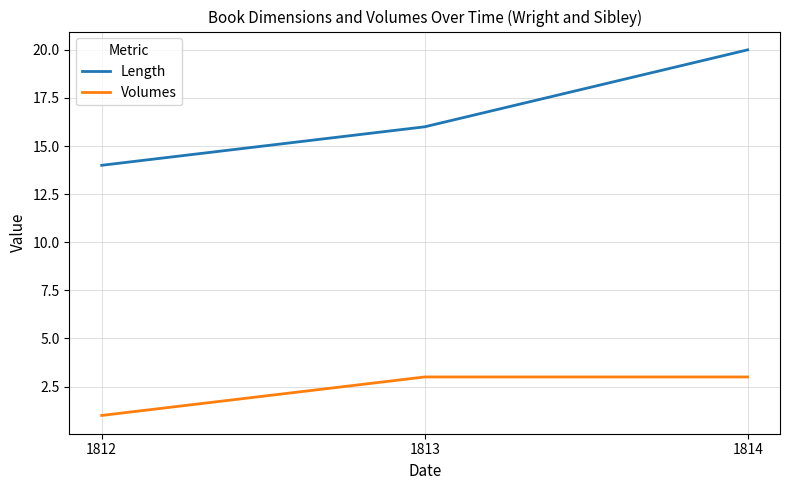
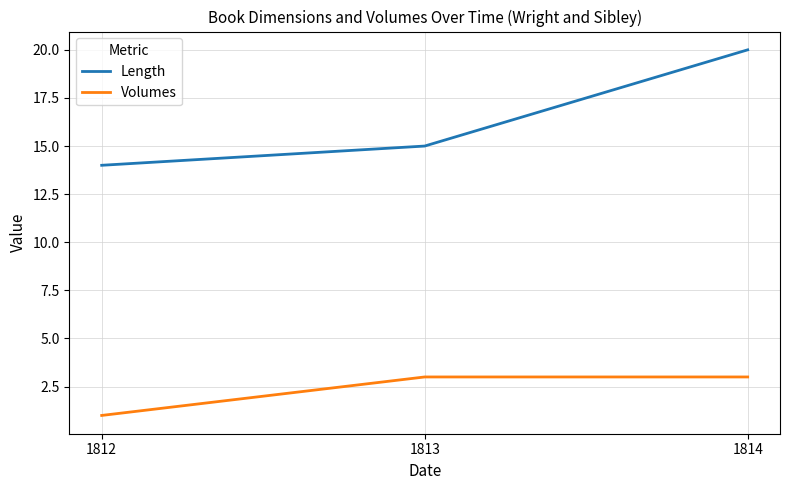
Length, 1813: 16 -> 15
